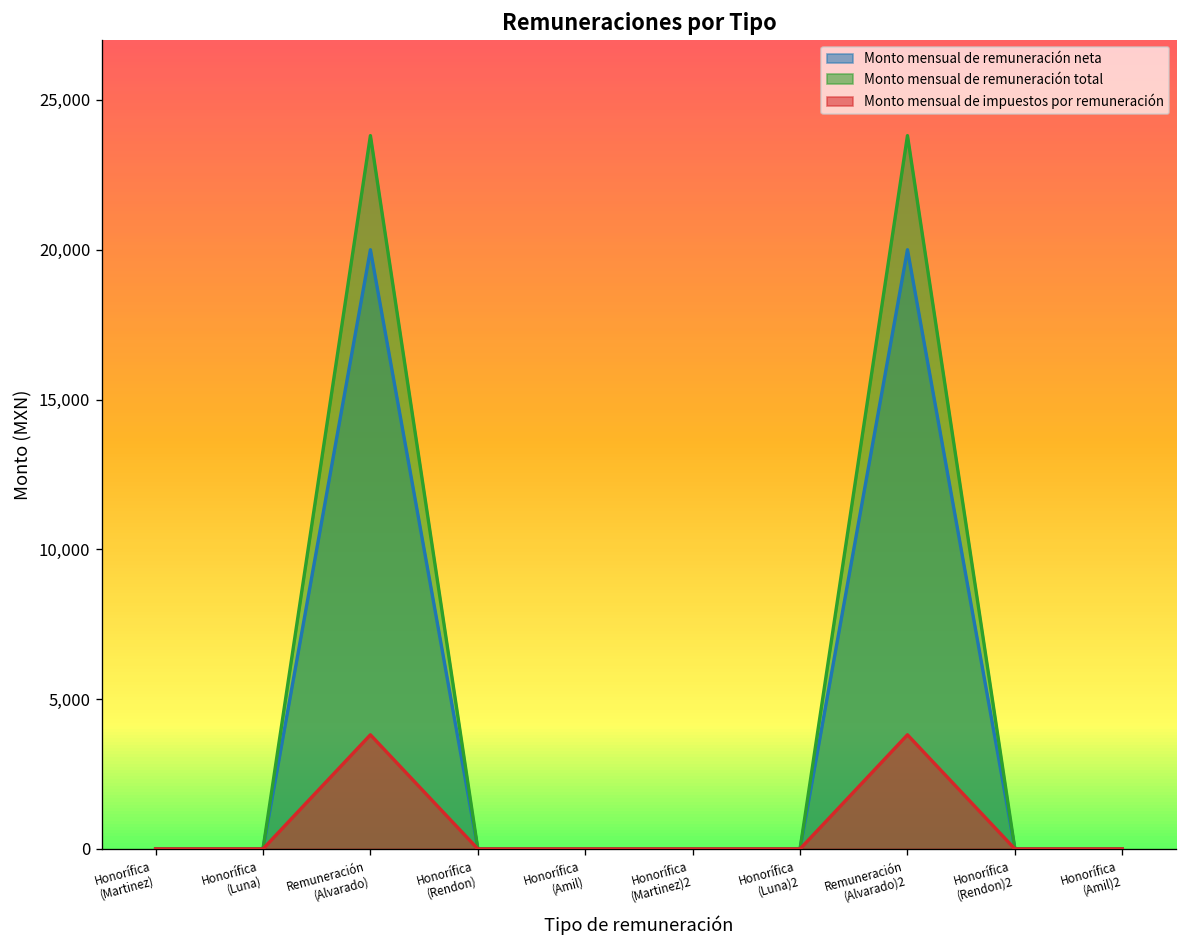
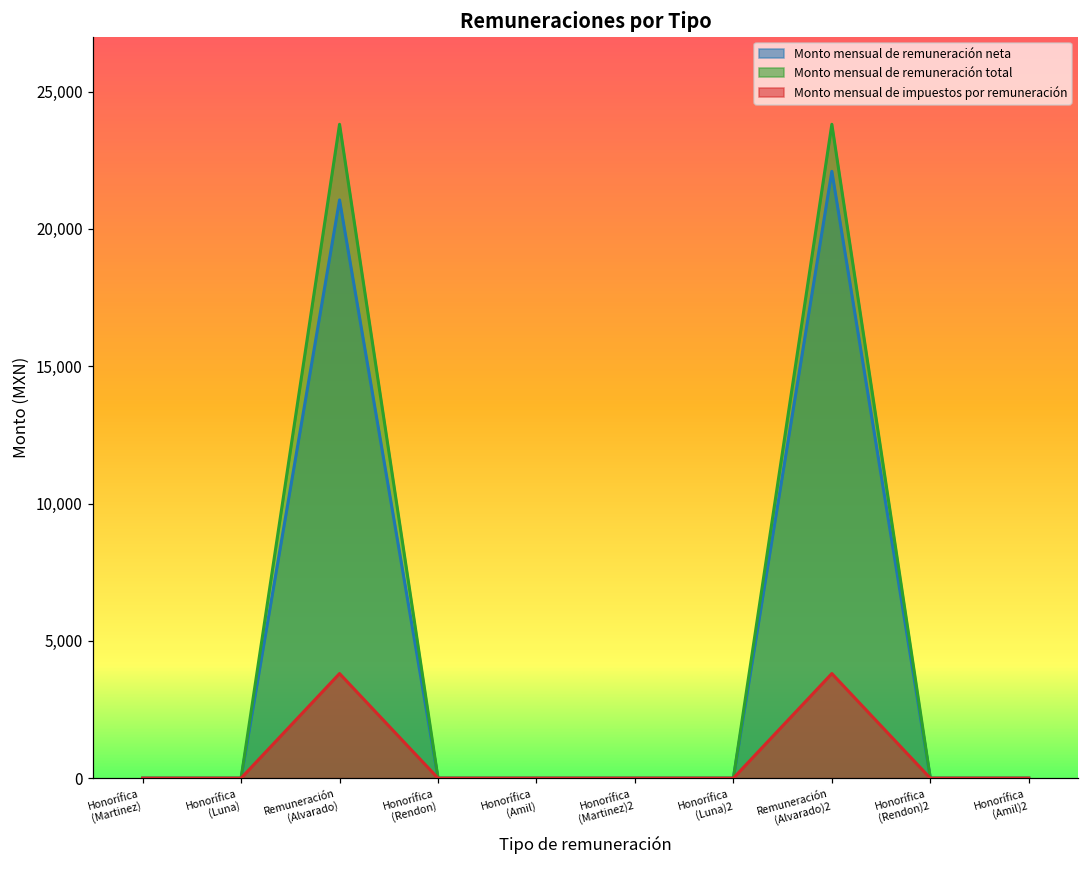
Monto mensual de remuneración neta, Remuneración (Alvarado): 20,000 -> 21,100
Monto mensual de remuneración neta, Remuneración (Alvarado)2: 20,000 -> 22,100
